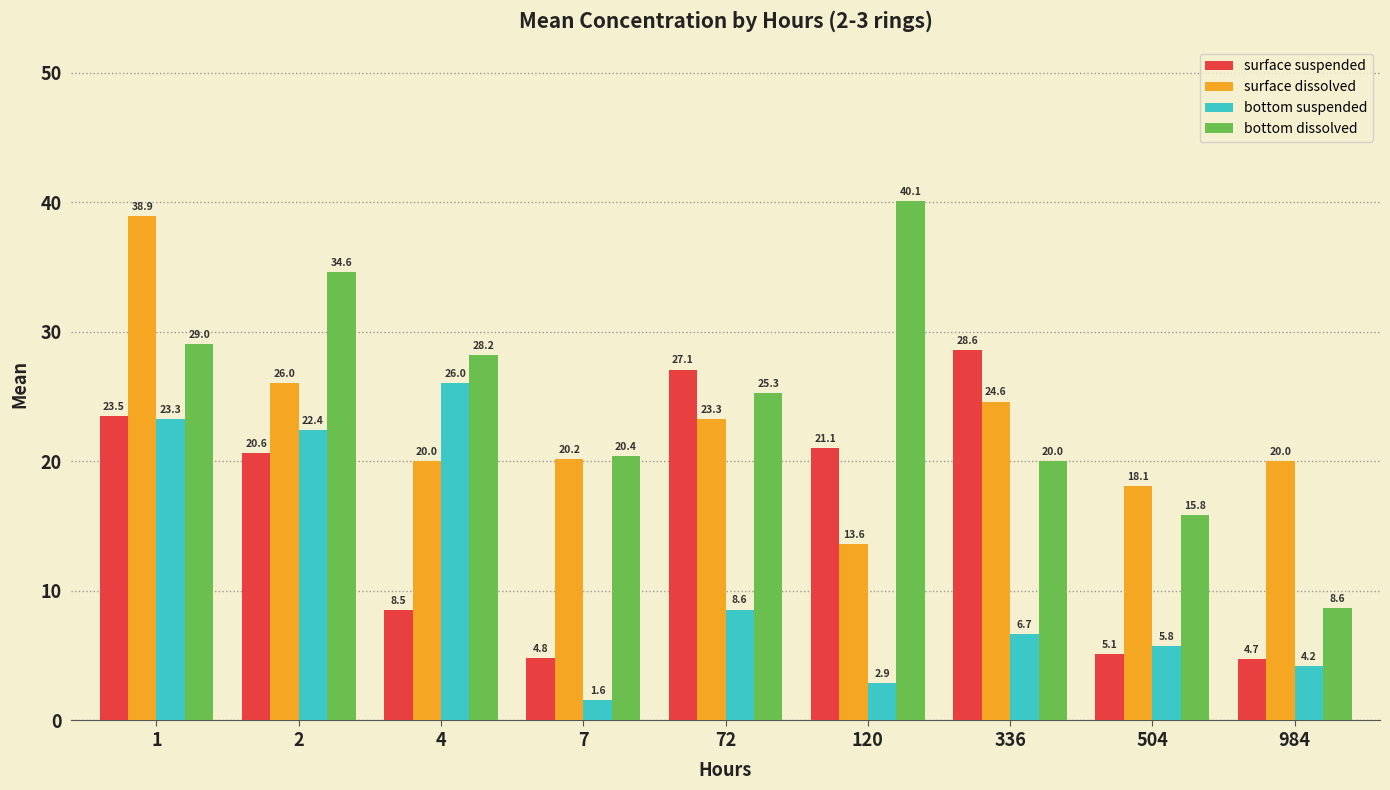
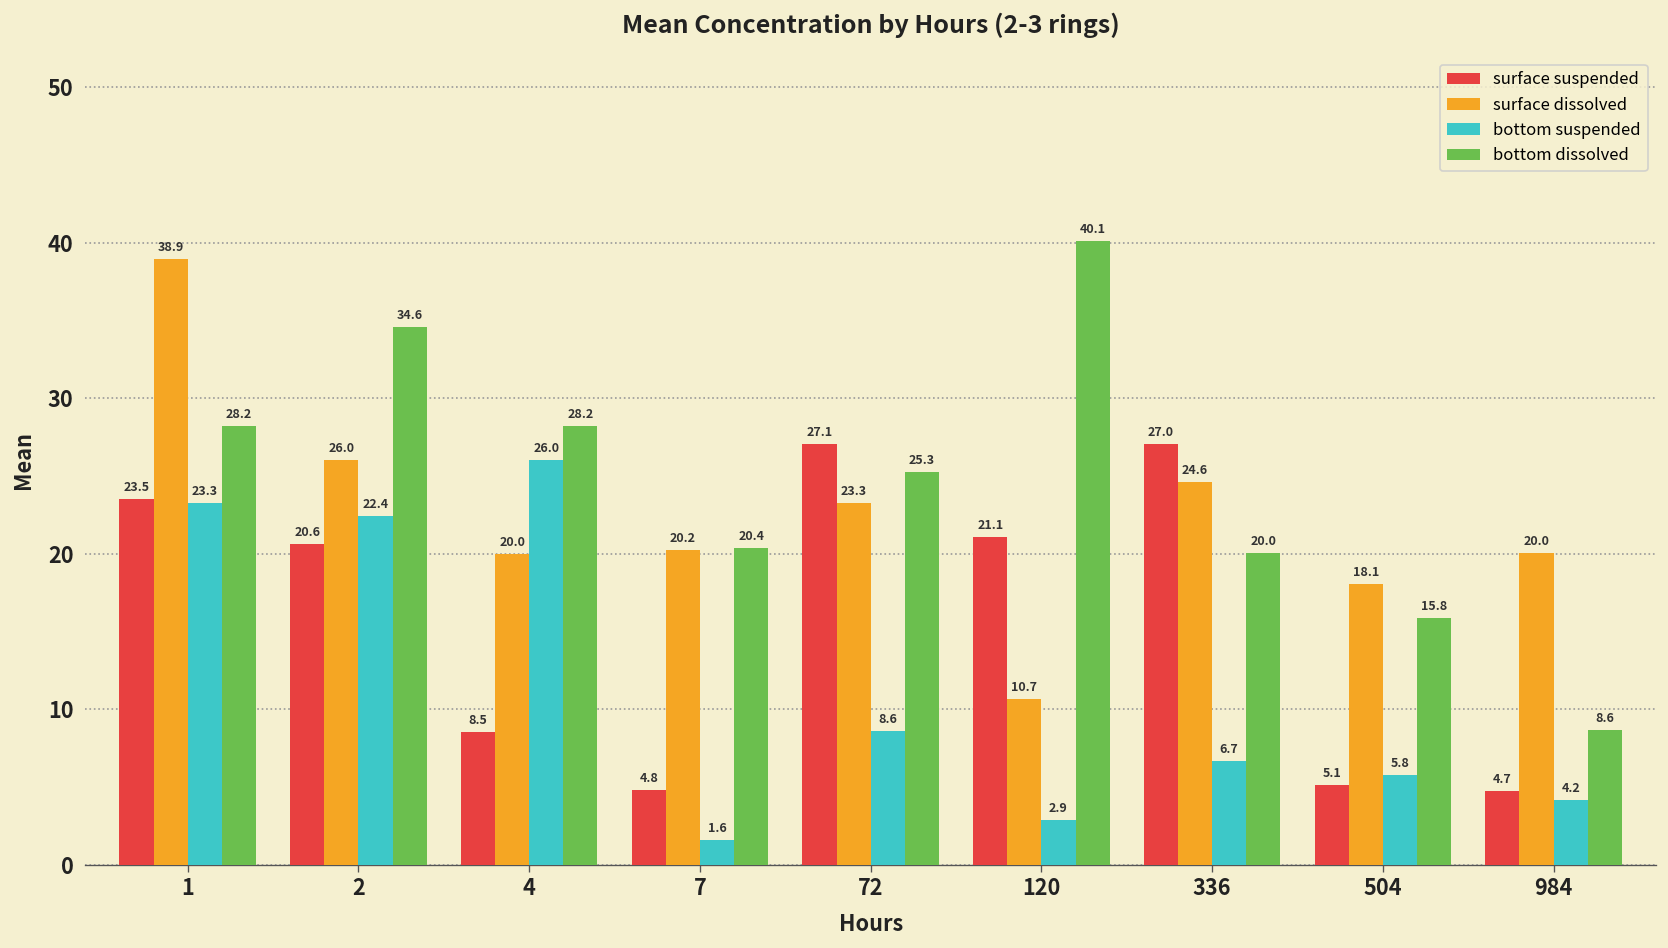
bottom dissolved, 1: 29.0 -> 28.2
surface dissolved, 120: 13.6 -> 10.7
surface suspended, 336: 28.6 -> 27.0
